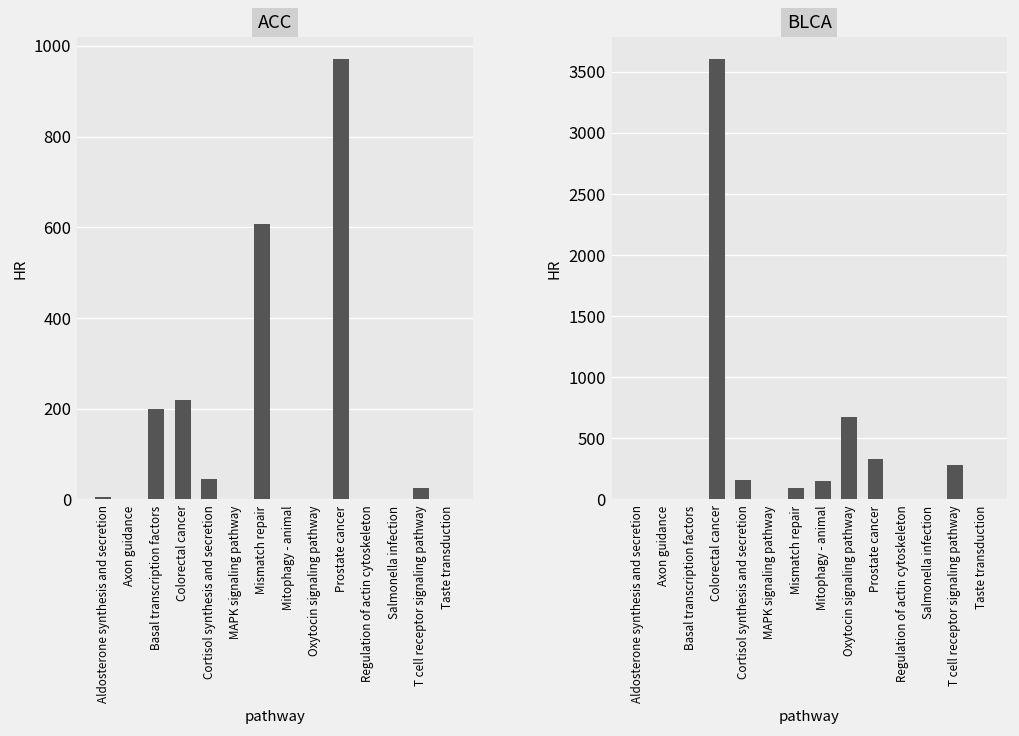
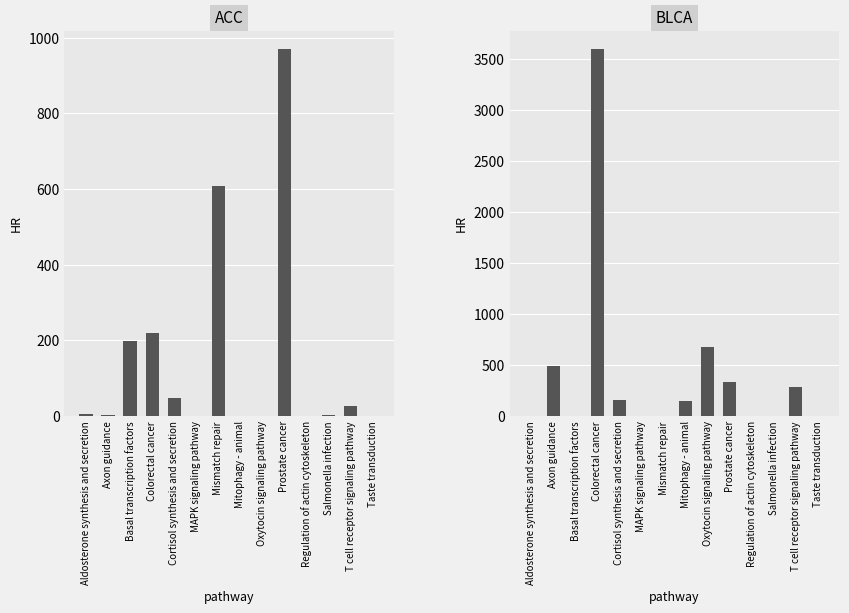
BLCA, Axon guidance: 0 -> 490
BLCA, Mismatch repair: 90 -> 0
